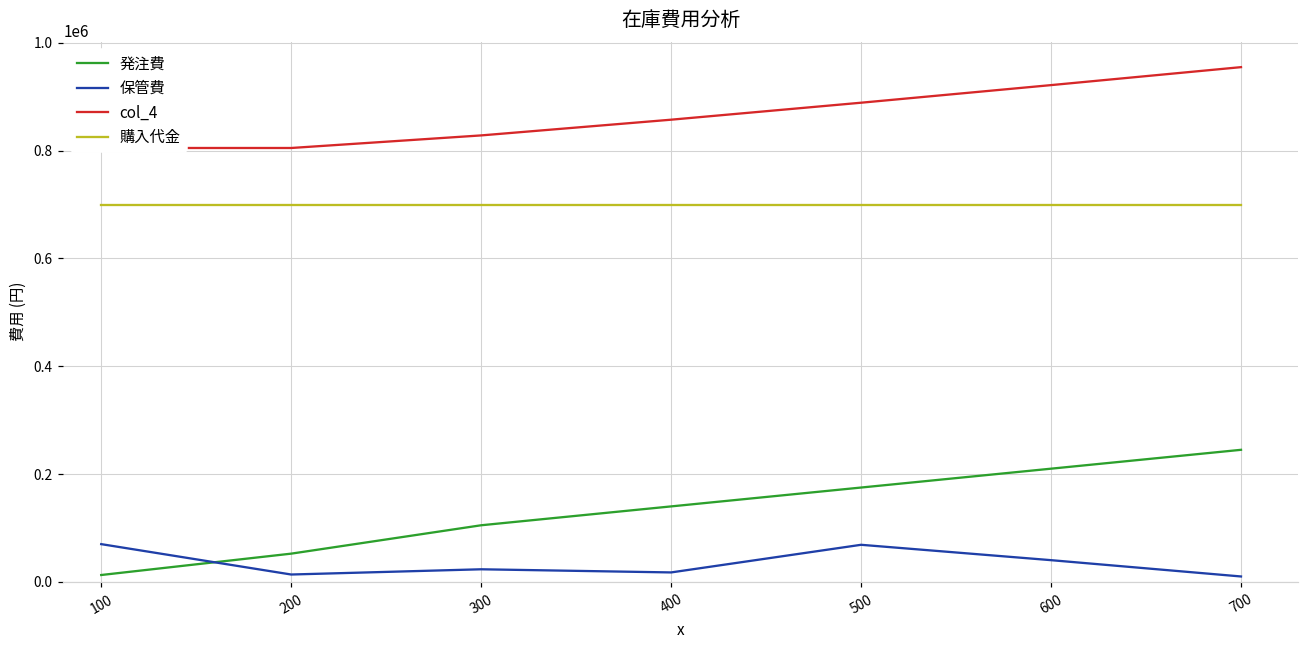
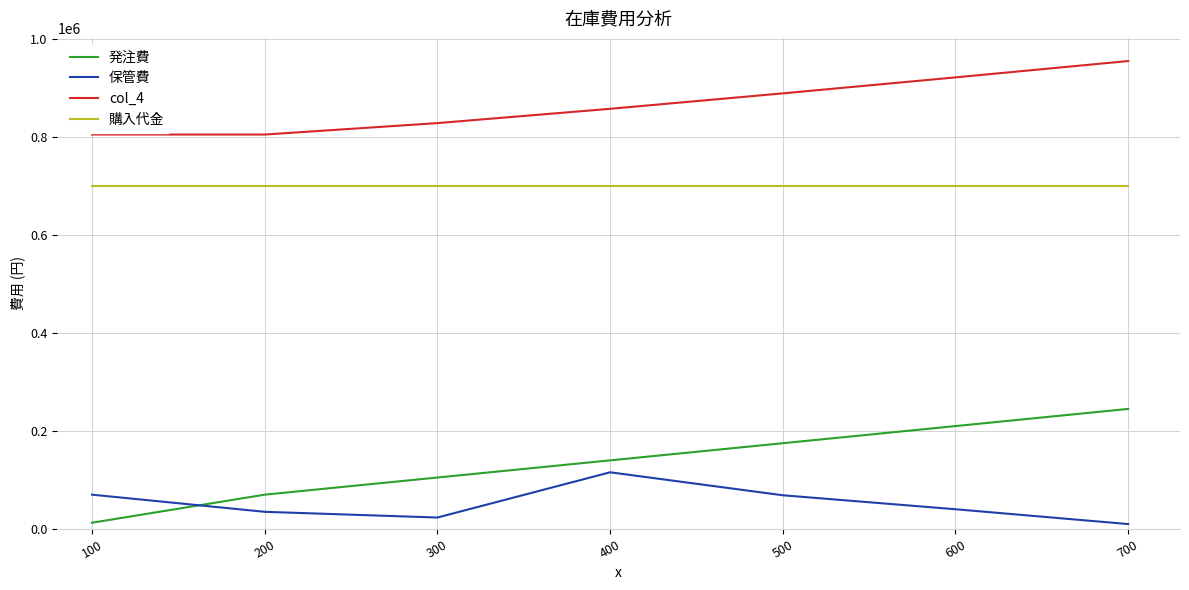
発注費, 200: 50000 -> 70000
保管費, 200: 10000 -> 40000
保管費, 400: 20000 -> 120000
